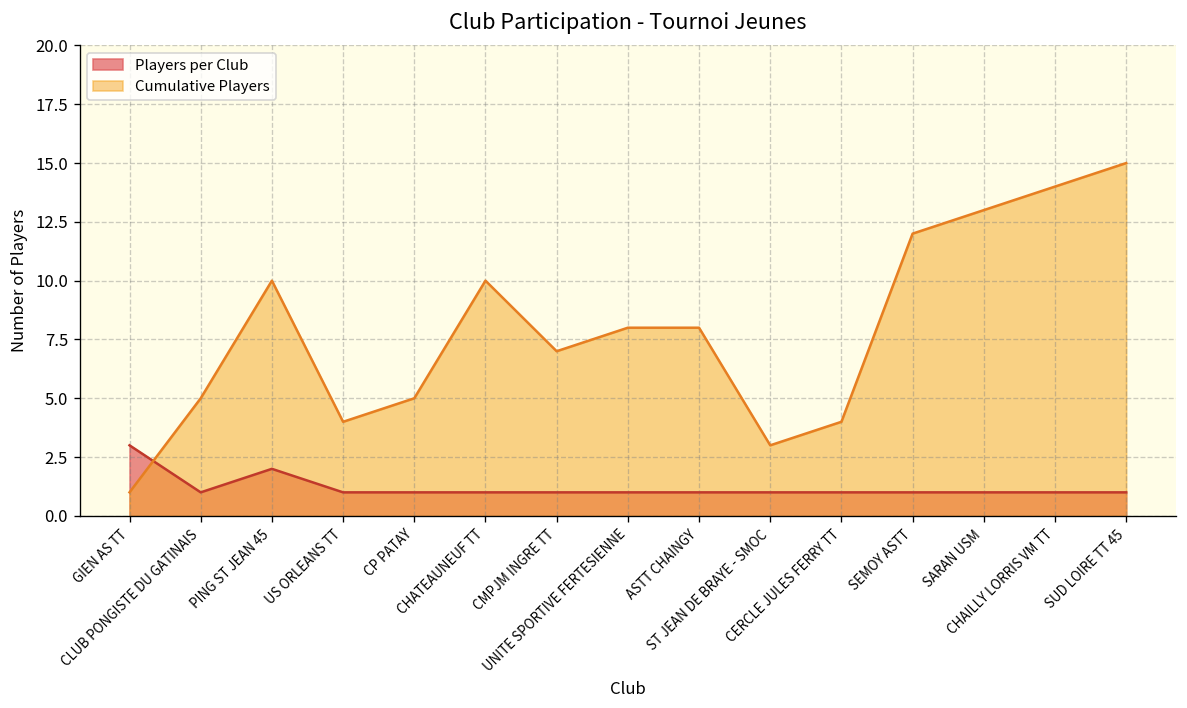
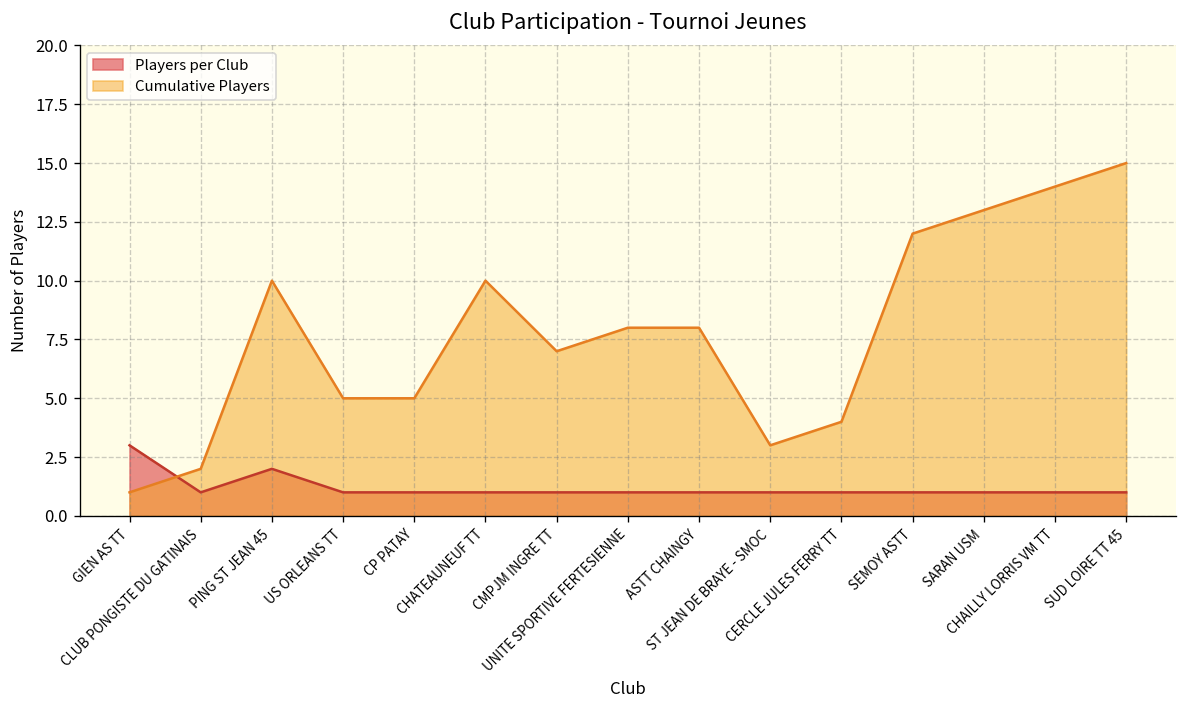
Cumulative Players, CLUB PONGISTE DU GATINAIS: 5 -> 2
Cumulative Players, US ORLEANS TT: 4 -> 5
